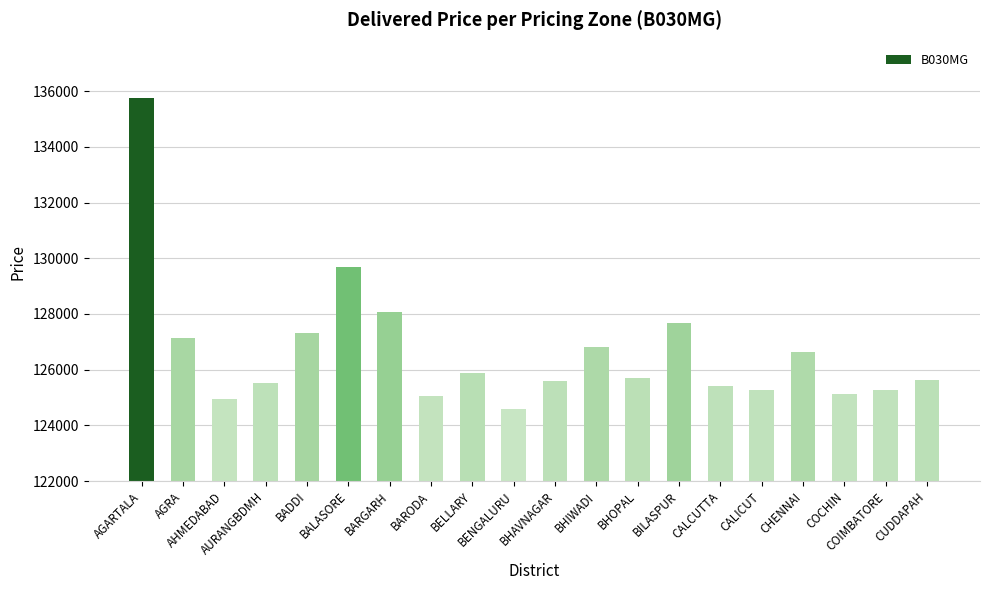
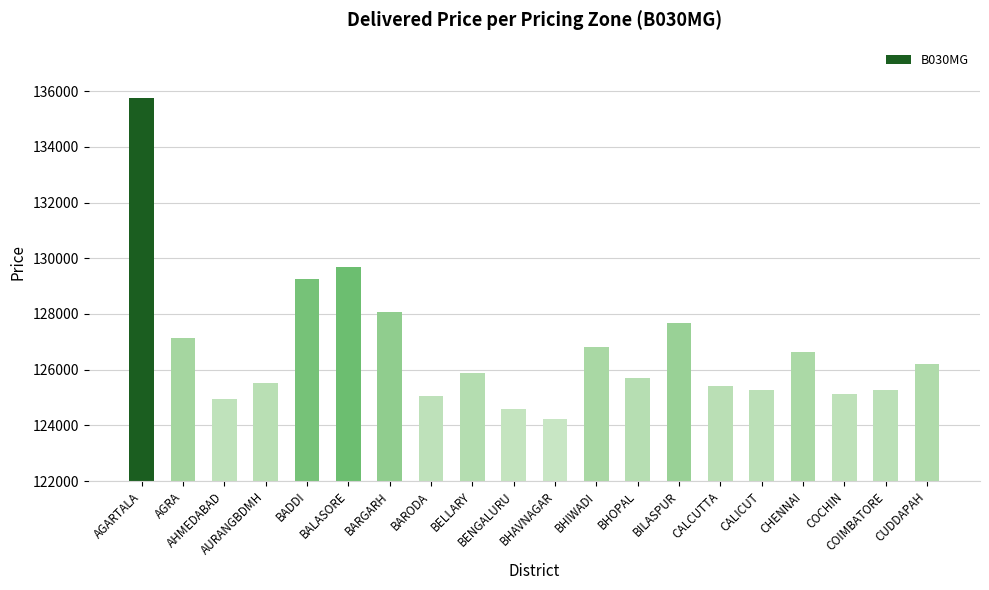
BADDI: 127300 -> 129200
BHAVNAGAR: 125600 -> 124200
CUDDAPAH: 125600 -> 126200
